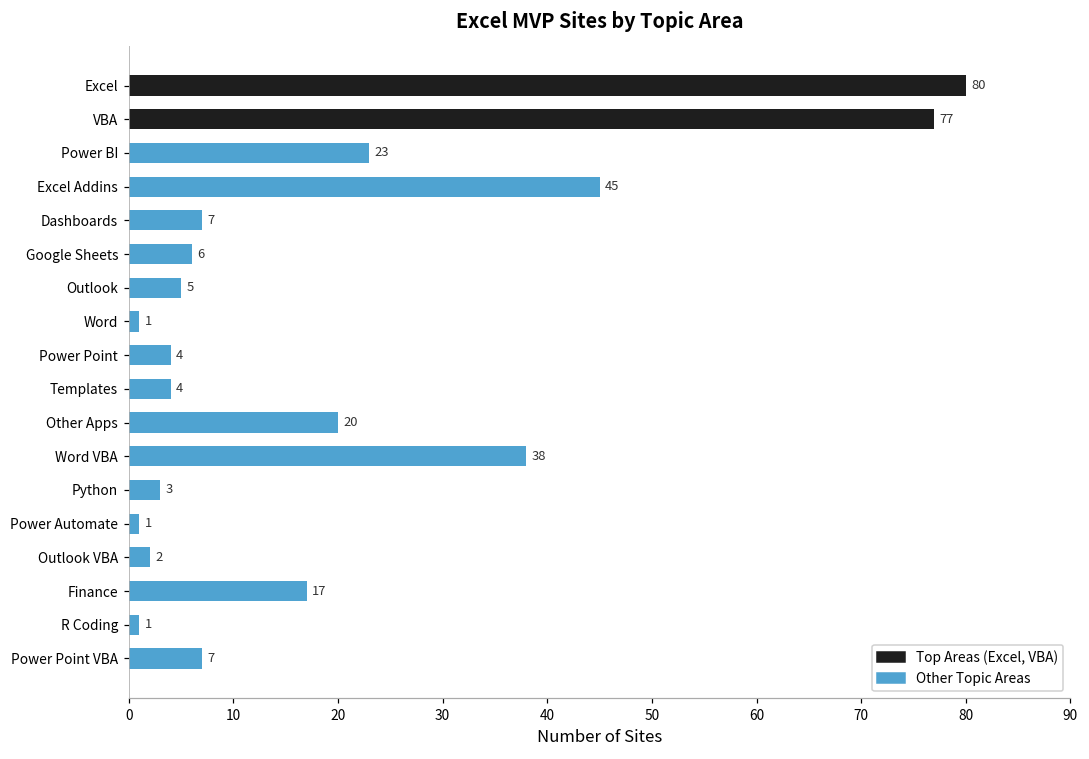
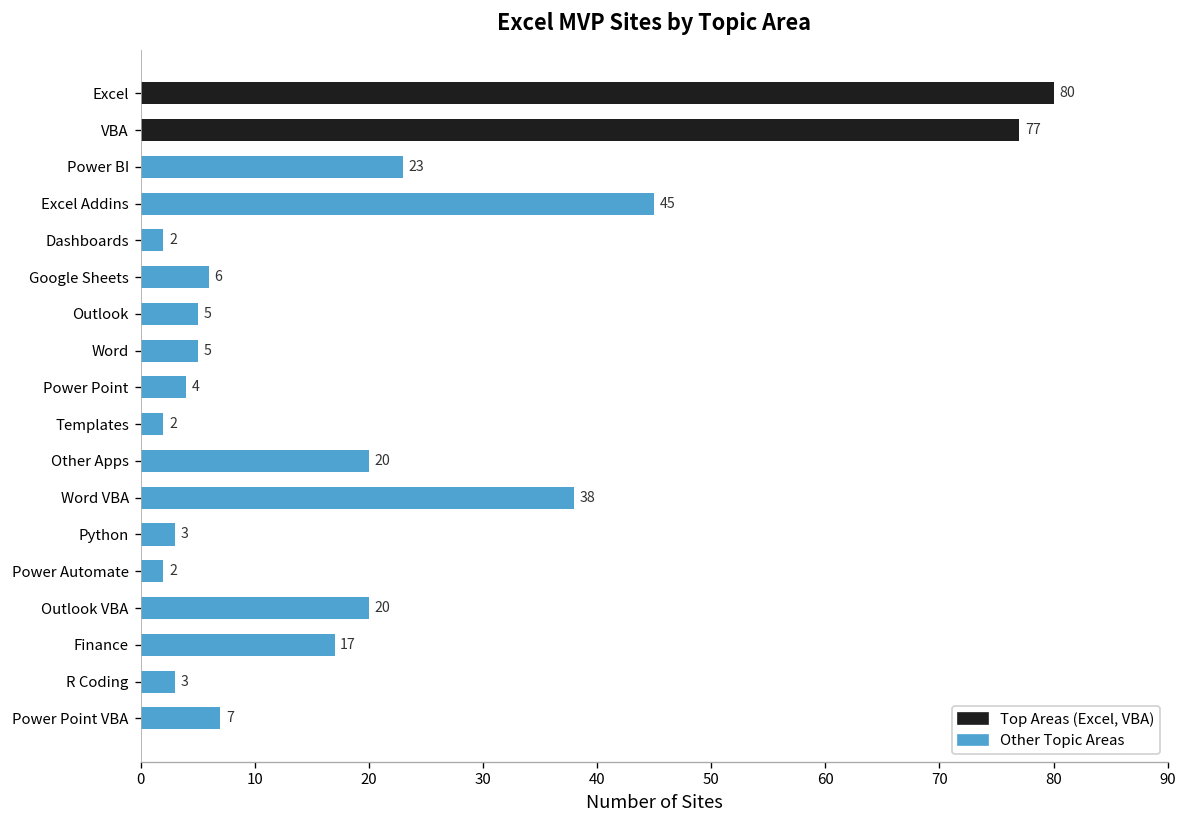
Dashboards: 7 -> 2
Word: 1 -> 5
Templates: 4 -> 2
Power Automate: 1 -> 2
Outlook VBA: 2 -> 20
R Coding: 1 -> 3
